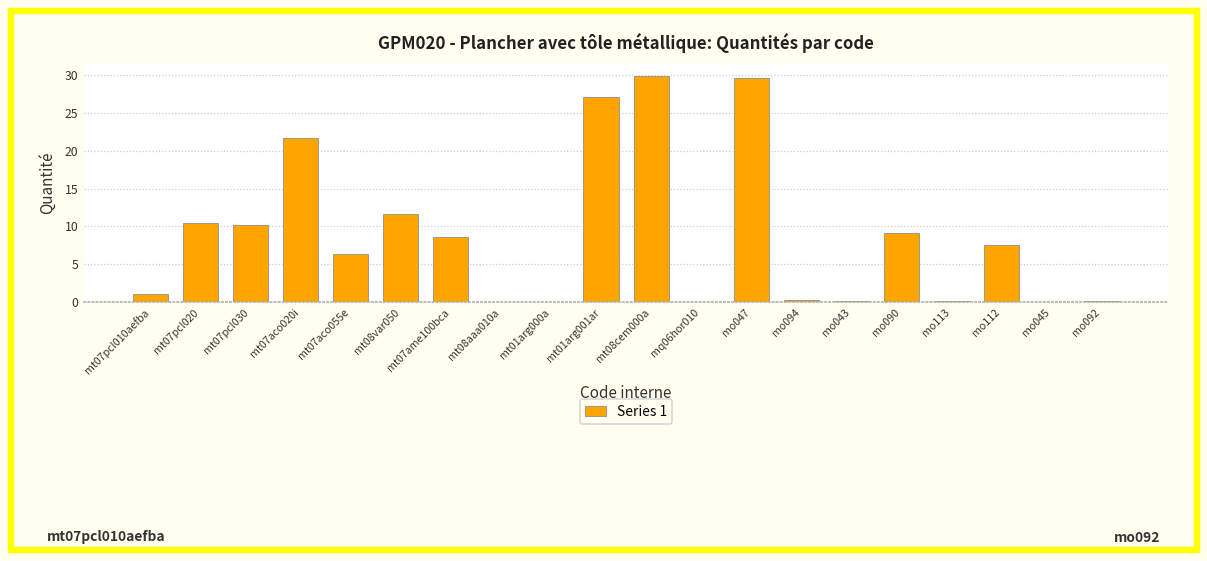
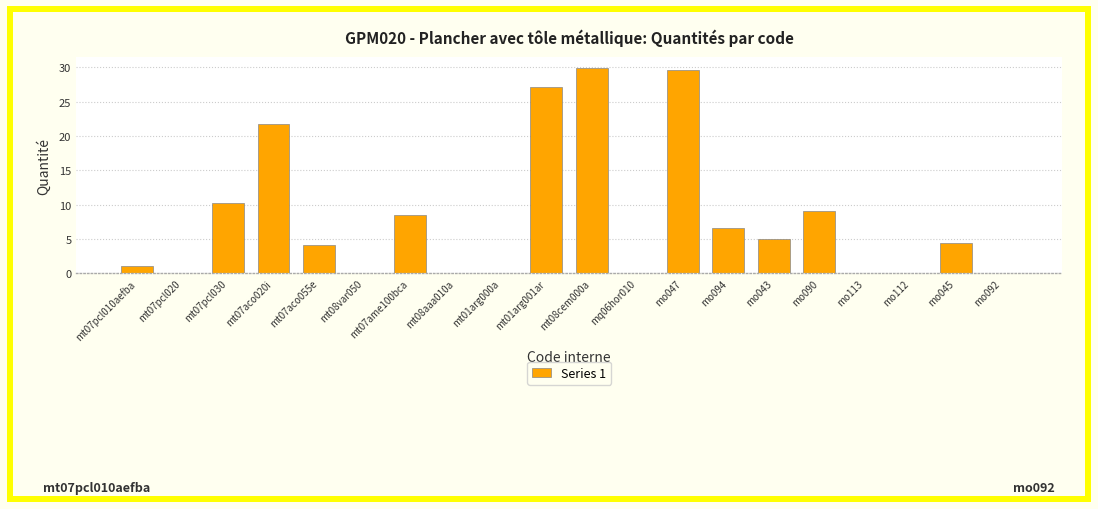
mt07pcl020: 10 -> 0
mt07aco055e: 6 -> 4
mt08var050: 12 -> 0
mo094: 0 -> 7
mo043: 0 -> 5
mo112: 8 -> 0
mo045: 0 -> 4
